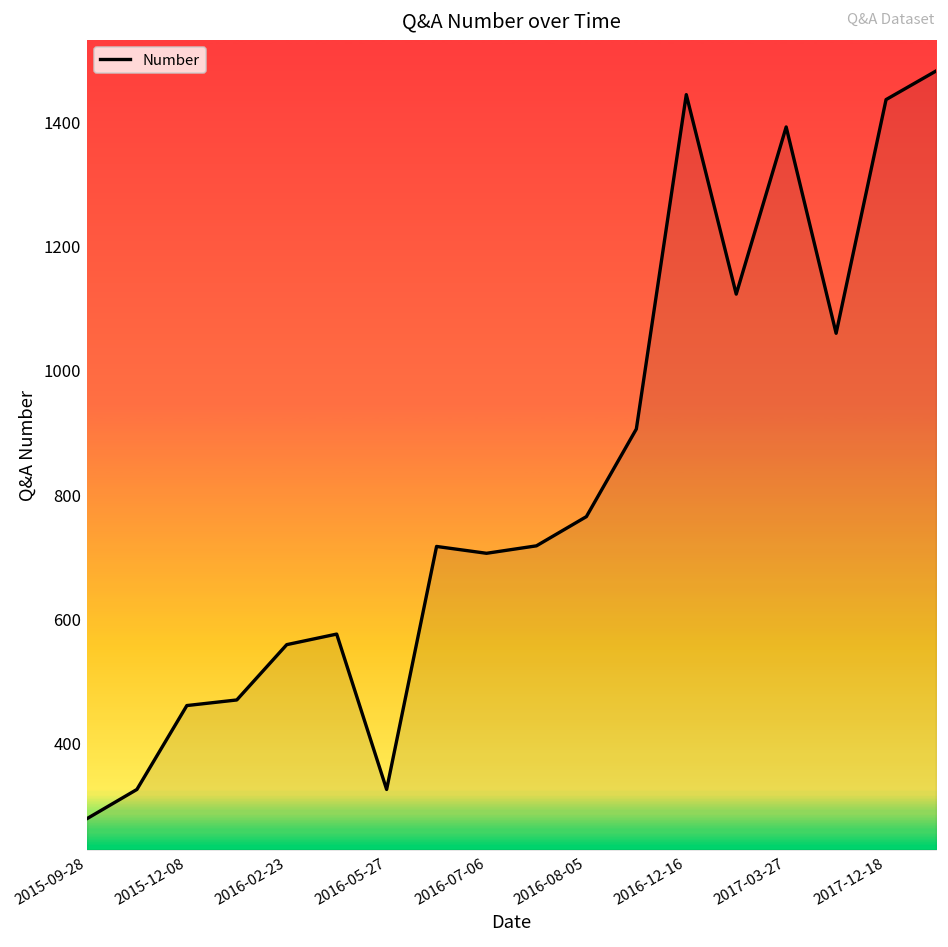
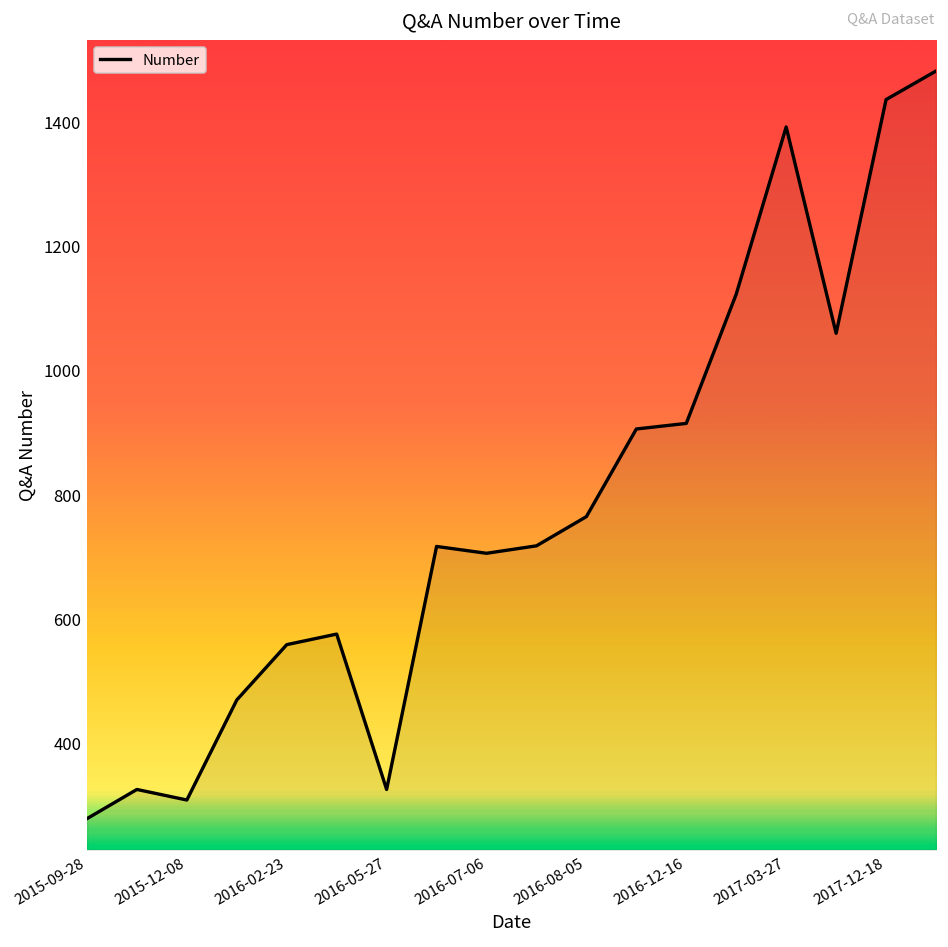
2015-12-08: 460 -> 310
2016-12-16: 1440 -> 910
